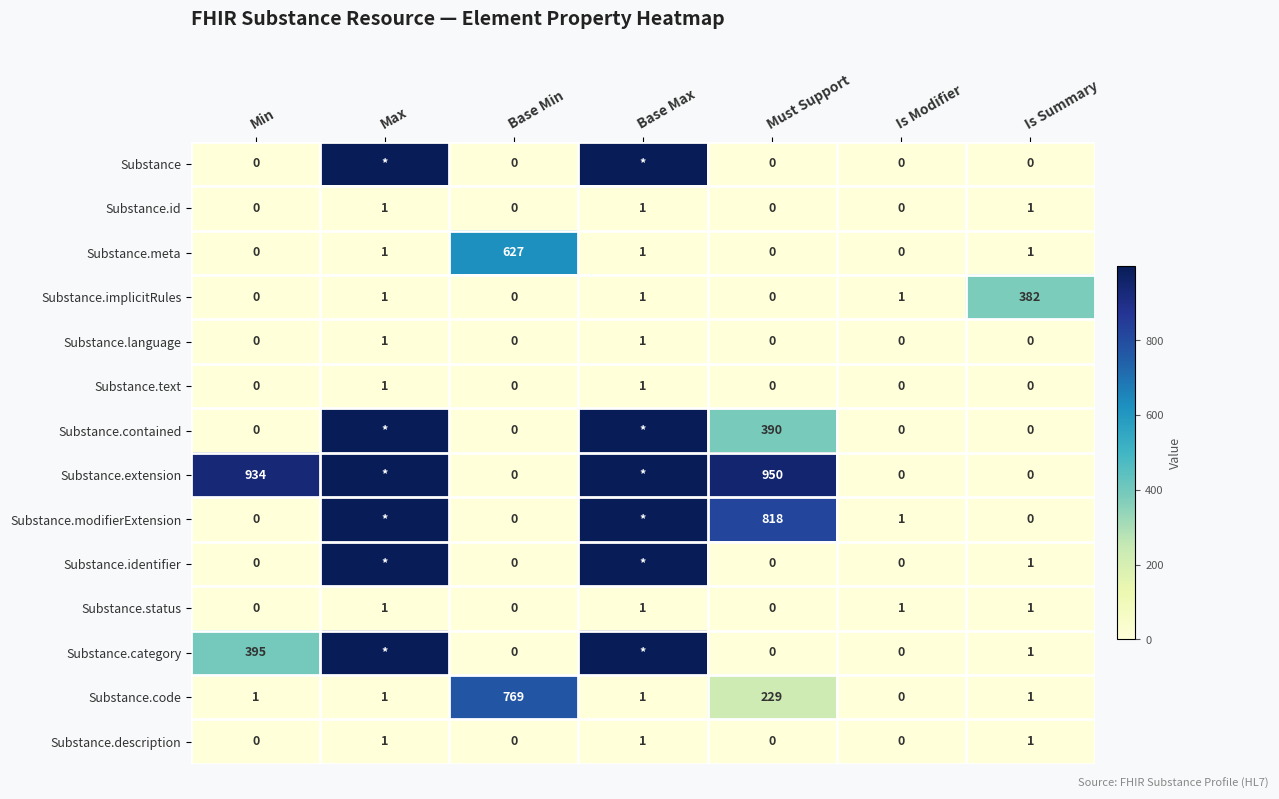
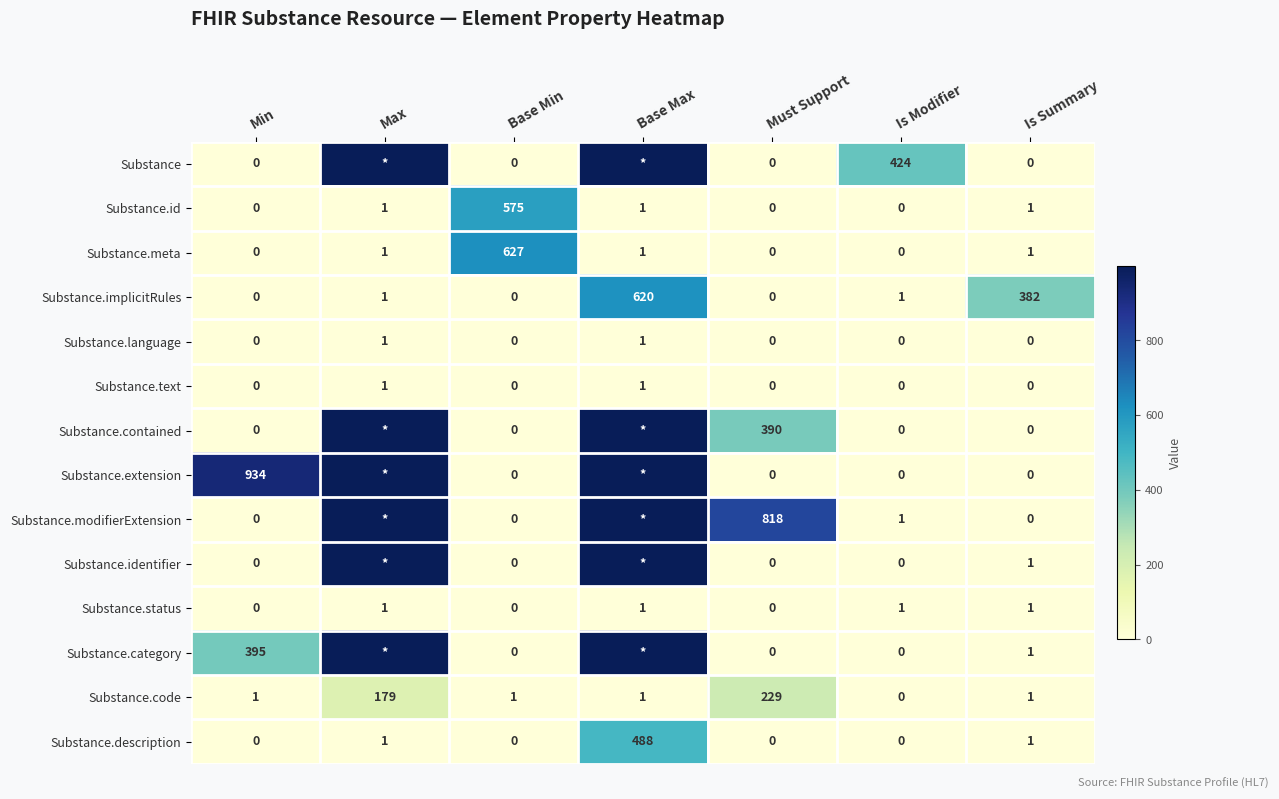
Substance, Is Modifier: 0 -> 424
Substance.id, Base Min: 0 -> 575
Substance.implicitRules, Base Max: 1 -> 620
Substance.extension, Must Support: 950 -> 0
Substance.code, Max: 1 -> 179
Substance.code, Base Min: 769 -> 1
Substance.description, Base Max: 1 -> 488
